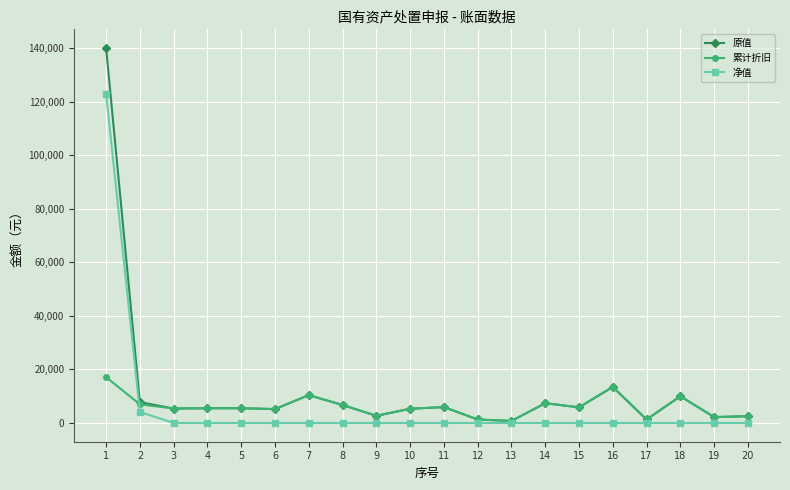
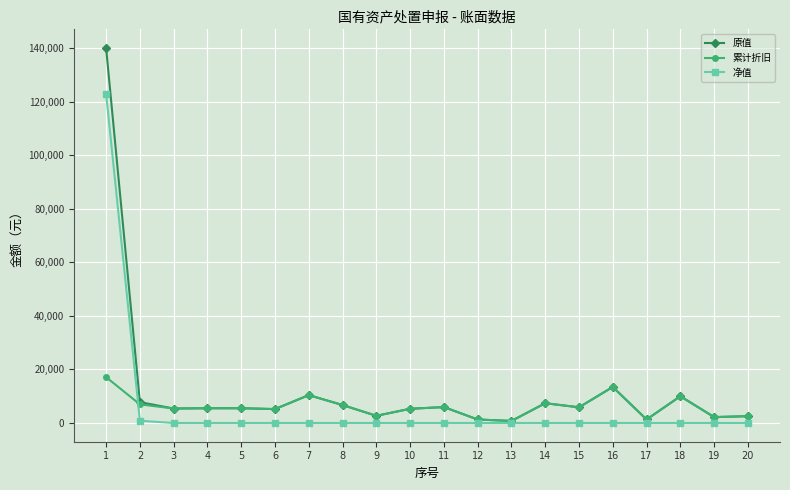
净值, 2: 4,000 -> 1,000
